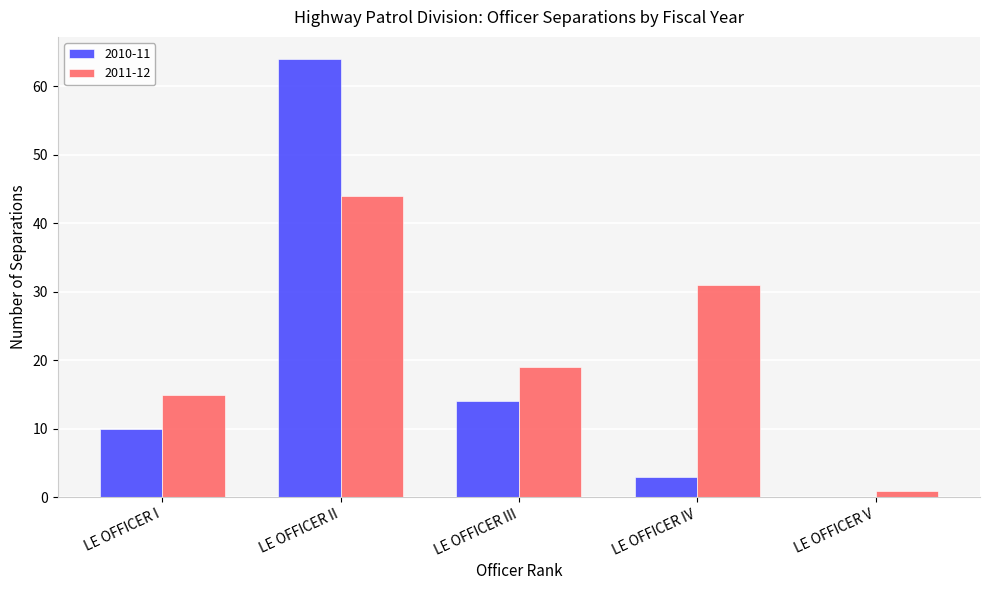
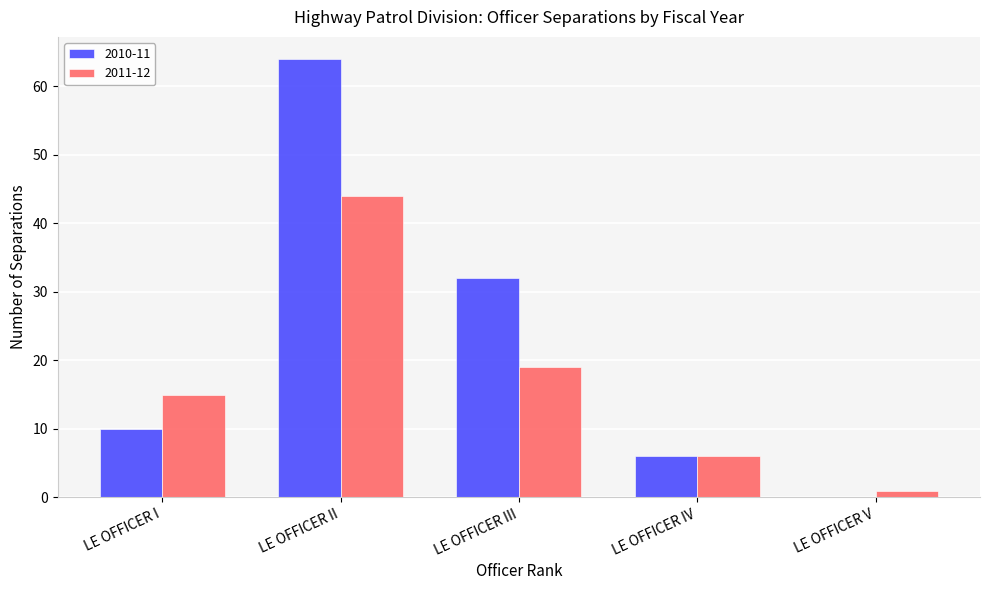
2010-11, LE OFFICER III: 14 -> 32
2010-11, LE OFFICER IV: 3 -> 6
2011-12, LE OFFICER IV: 31 -> 6
